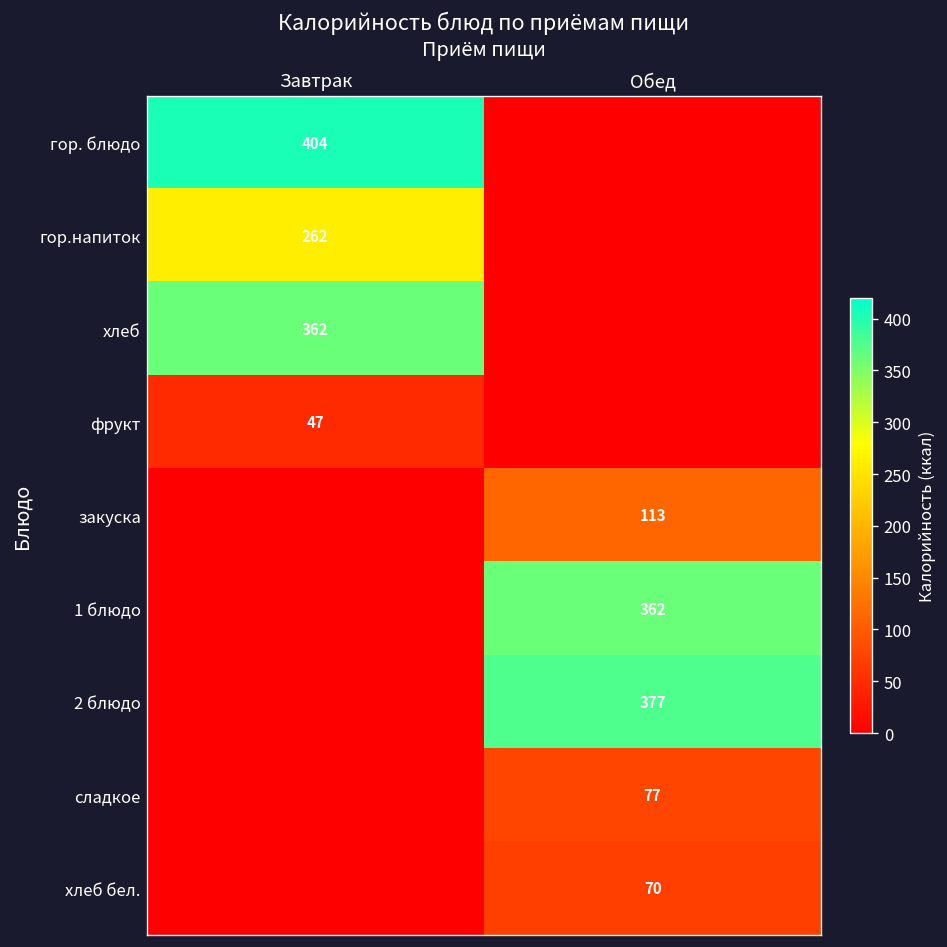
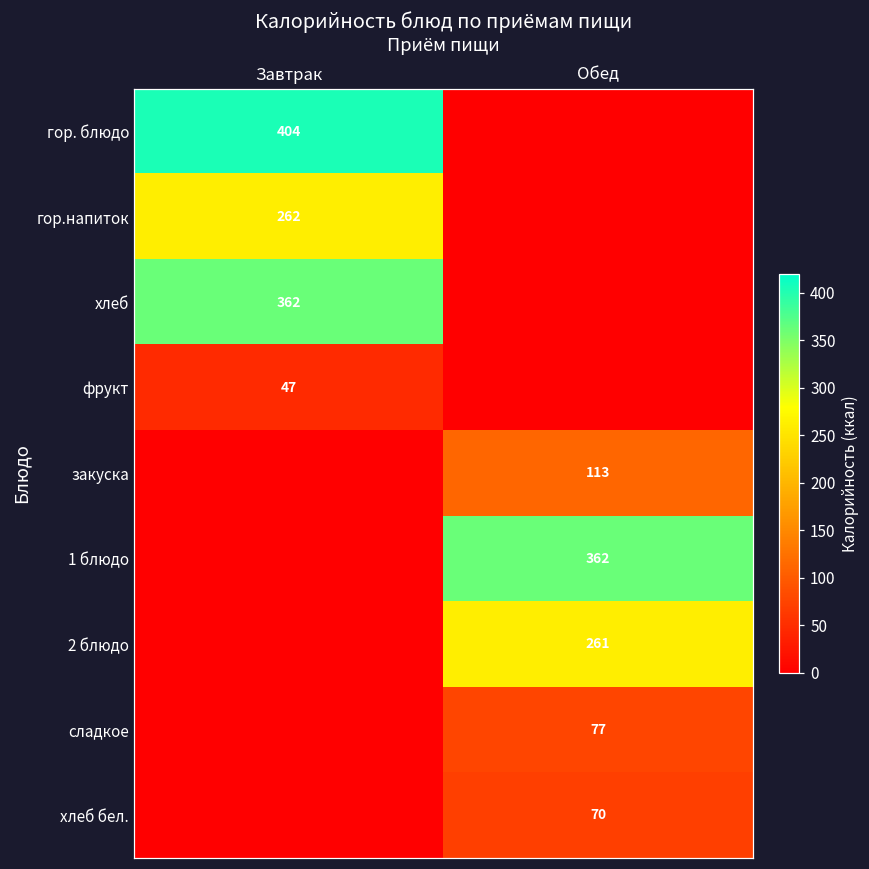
2 блюдо, Обед: 377 -> 261
